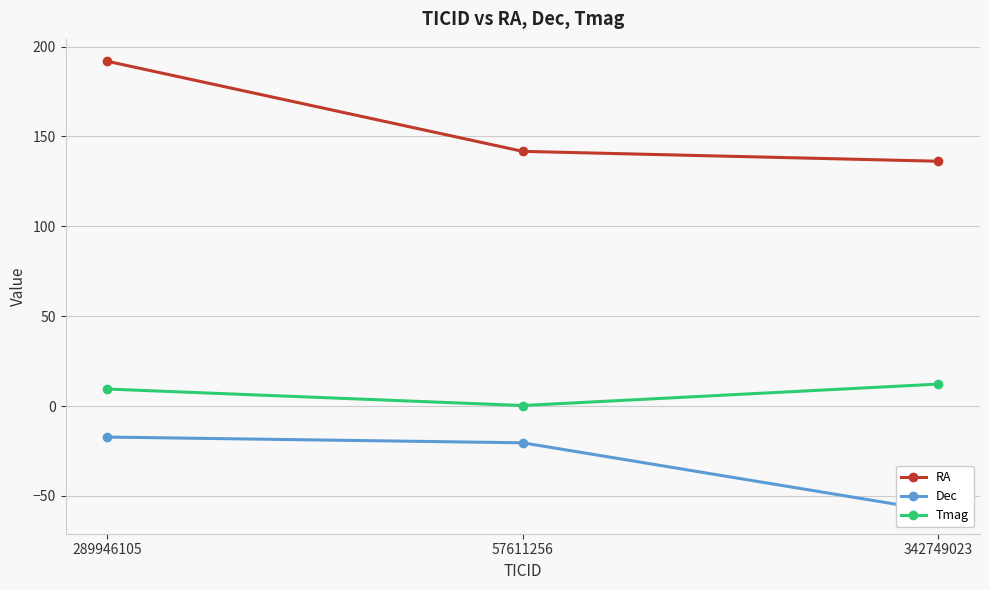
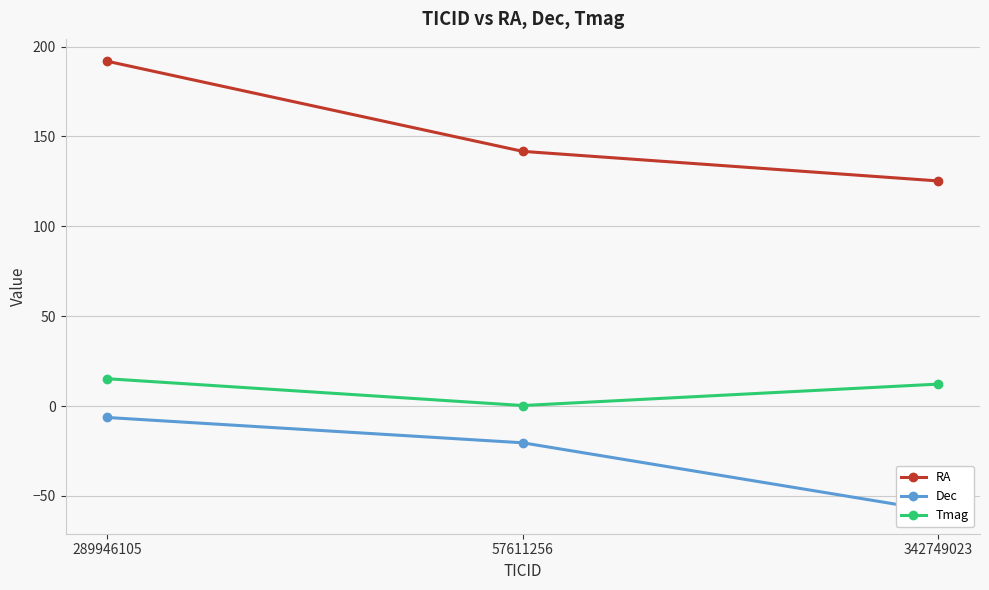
Dec, 289946105: -17 -> -6
Tmag, 289946105: 9 -> 15
RA, 342749023: 136 -> 125
